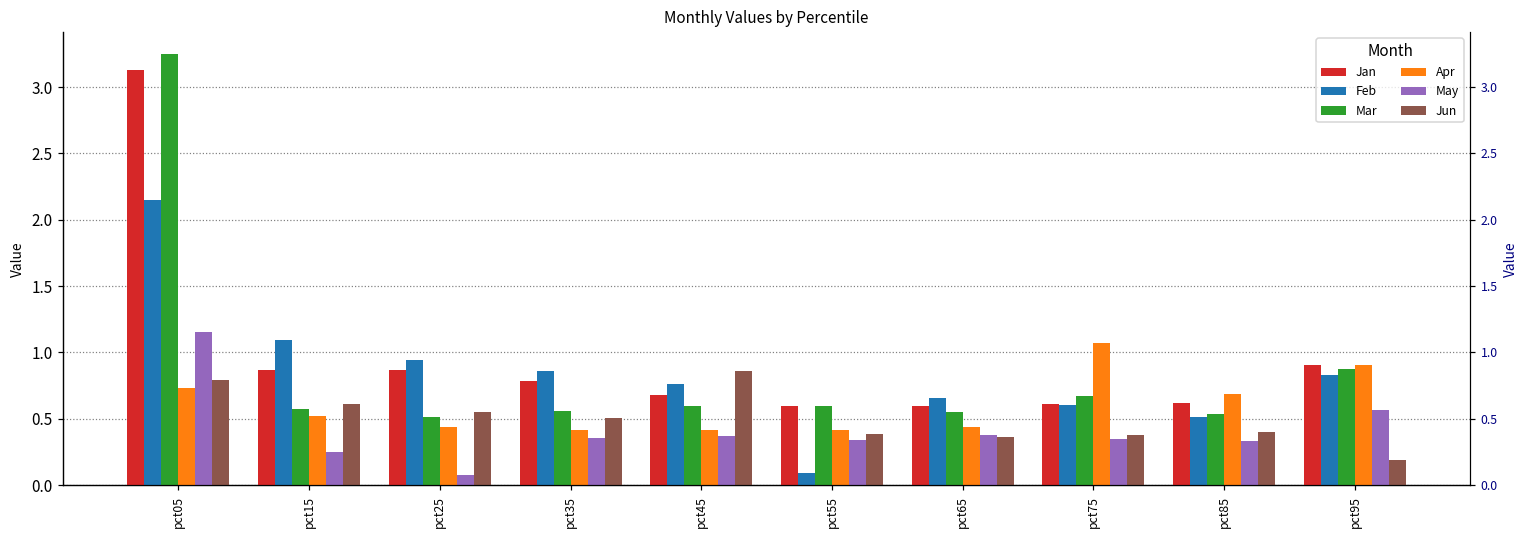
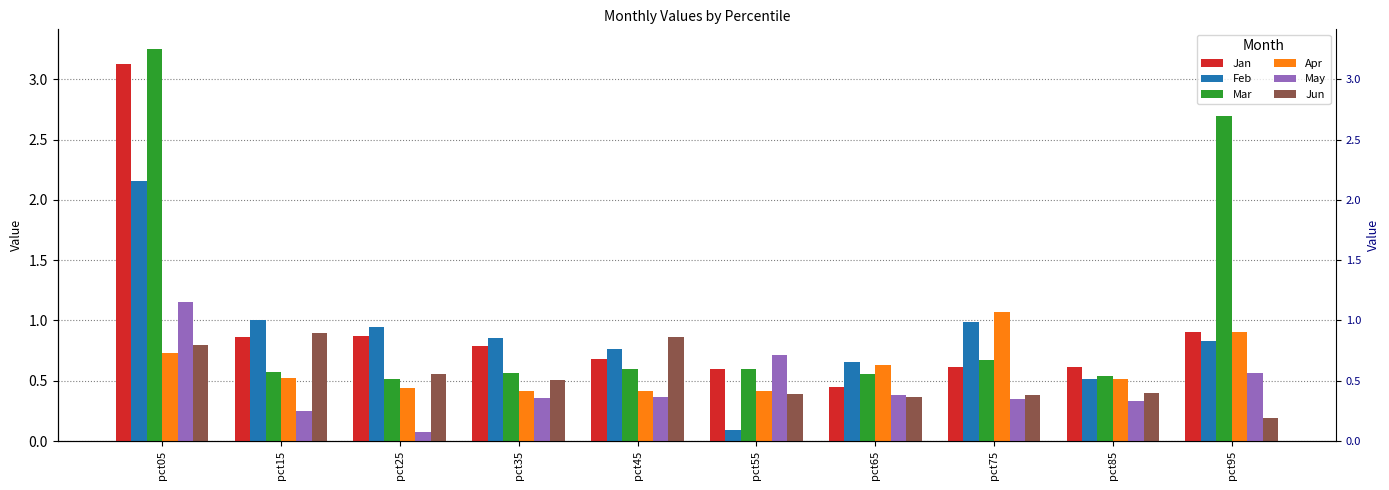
Feb, pct15: 1.09 -> 1.00
Jun, pct15: 0.61 -> 0.90
May, pct55: 0.34 -> 0.72
Jan, pct65: 0.60 -> 0.45
Apr, pct65: 0.44 -> 0.63
Feb, pct75: 0.60 -> 0.99
Apr, pct85: 0.69 -> 0.51
Mar, pct95: 0.87 -> 2.70
